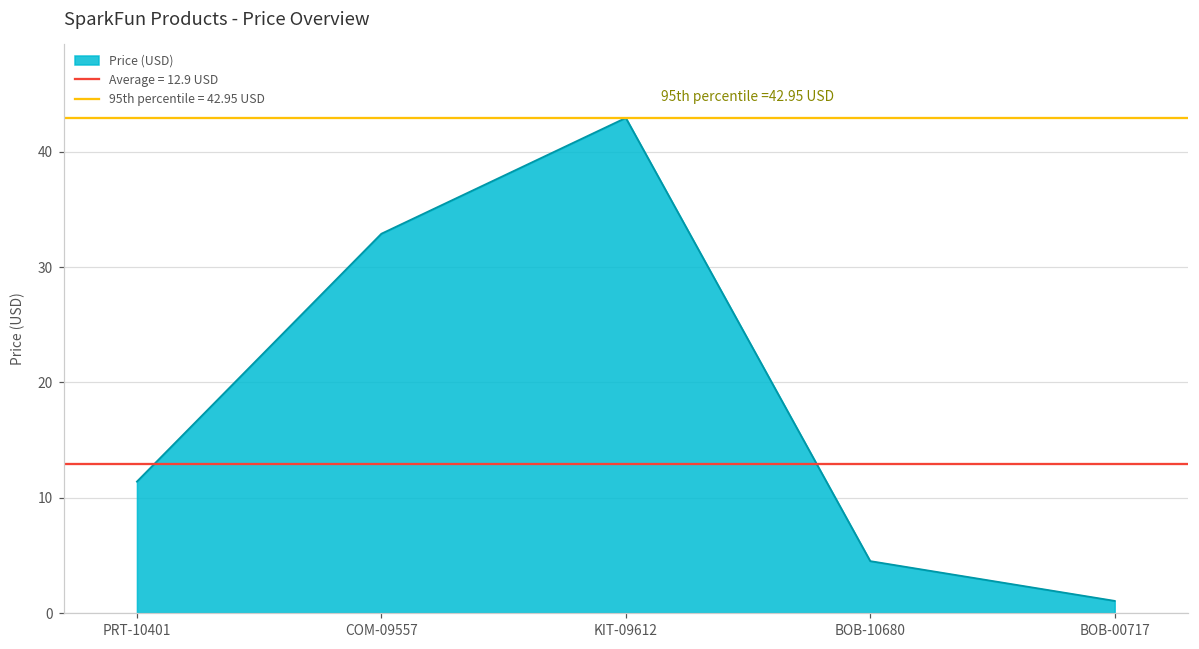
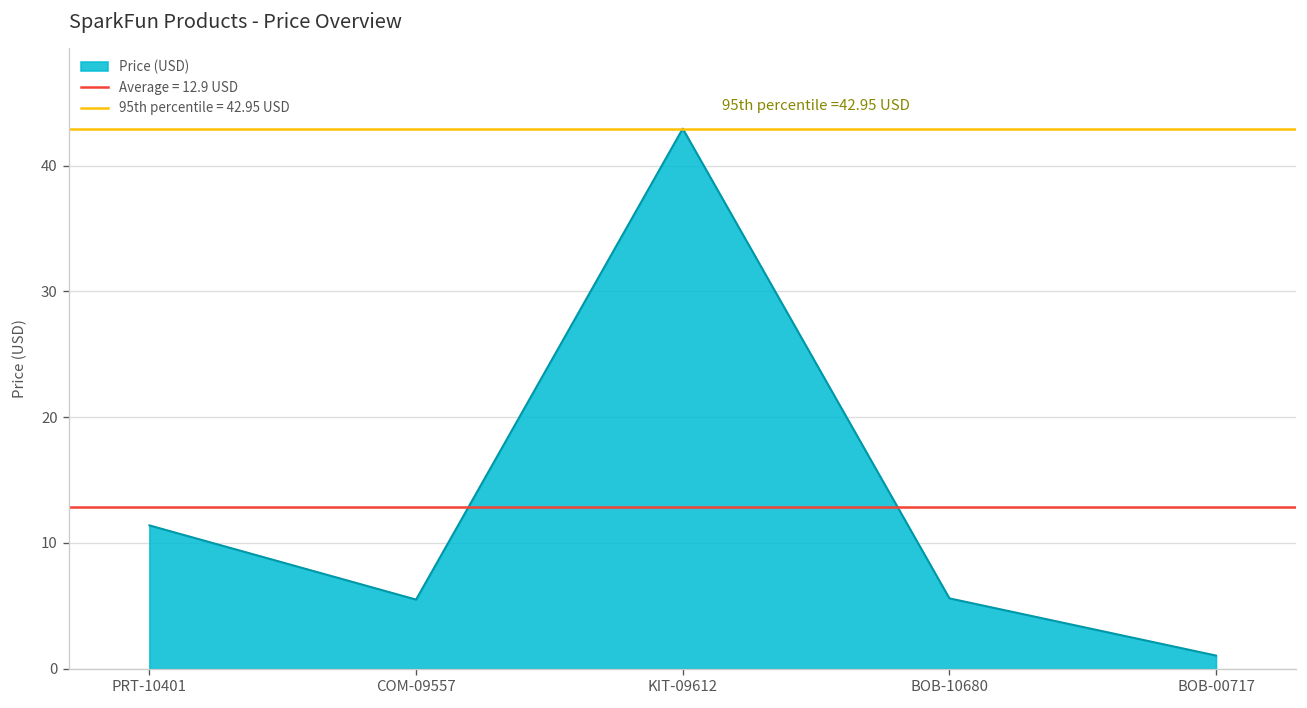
COM-09557: 32.9 -> 5.5
BOB-10680: 4.5 -> 5.6
